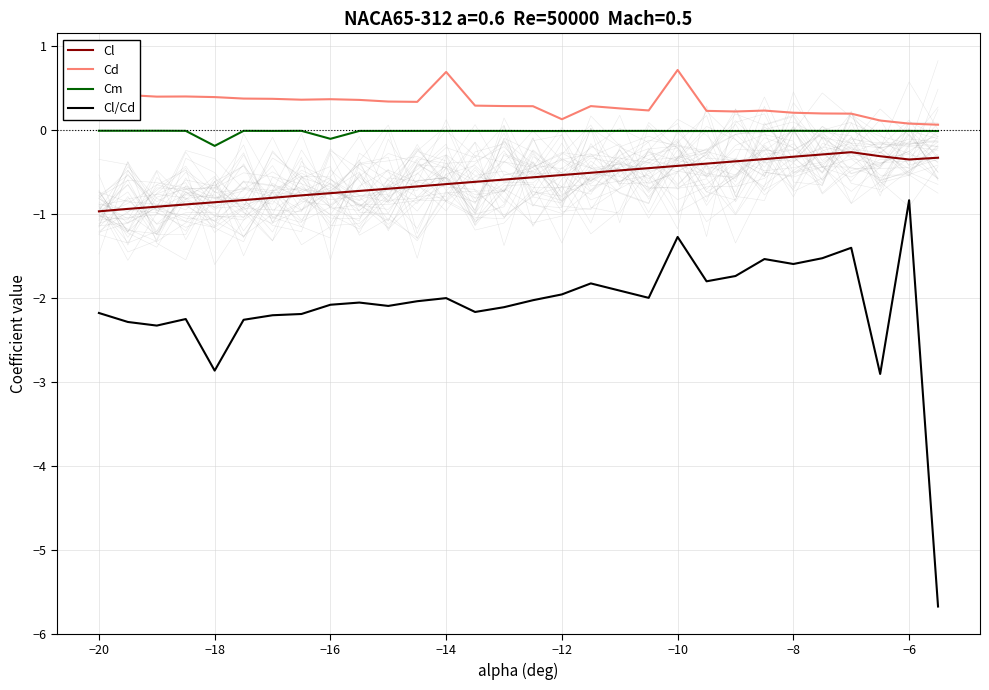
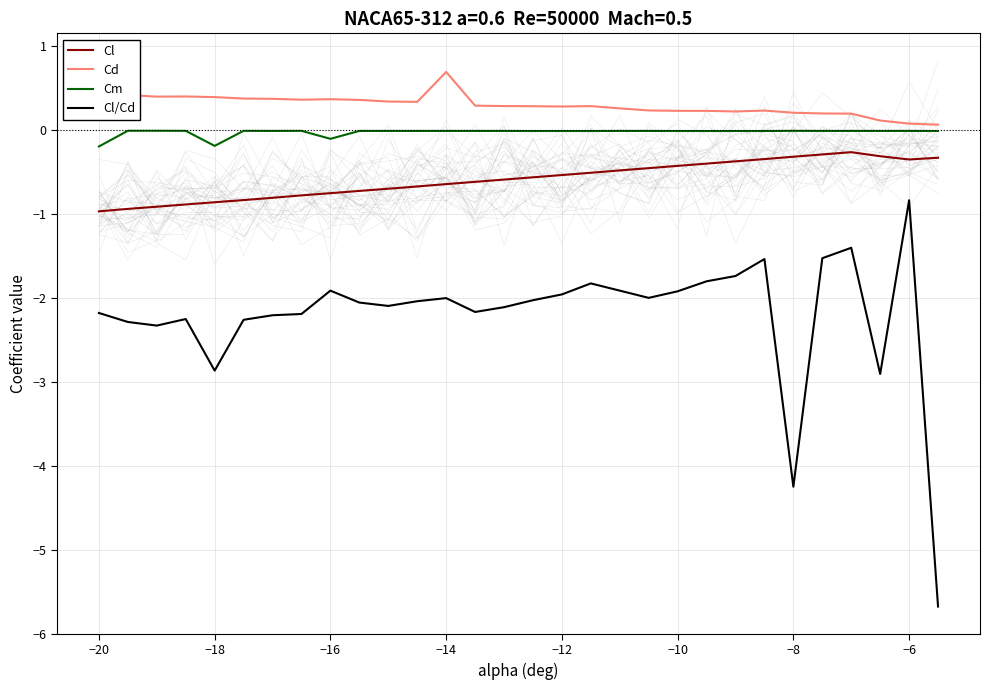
Cm, −20: 0.0 -> -0.2
Cl/Cd, −16: -2.1 -> -1.9
Cd, −12: 0.1 -> 0.3
Cd, −10: 0.7 -> 0.2
Cl/Cd, −10: -1.3 -> -1.9
Cl/Cd, −8: -1.6 -> -4.3
